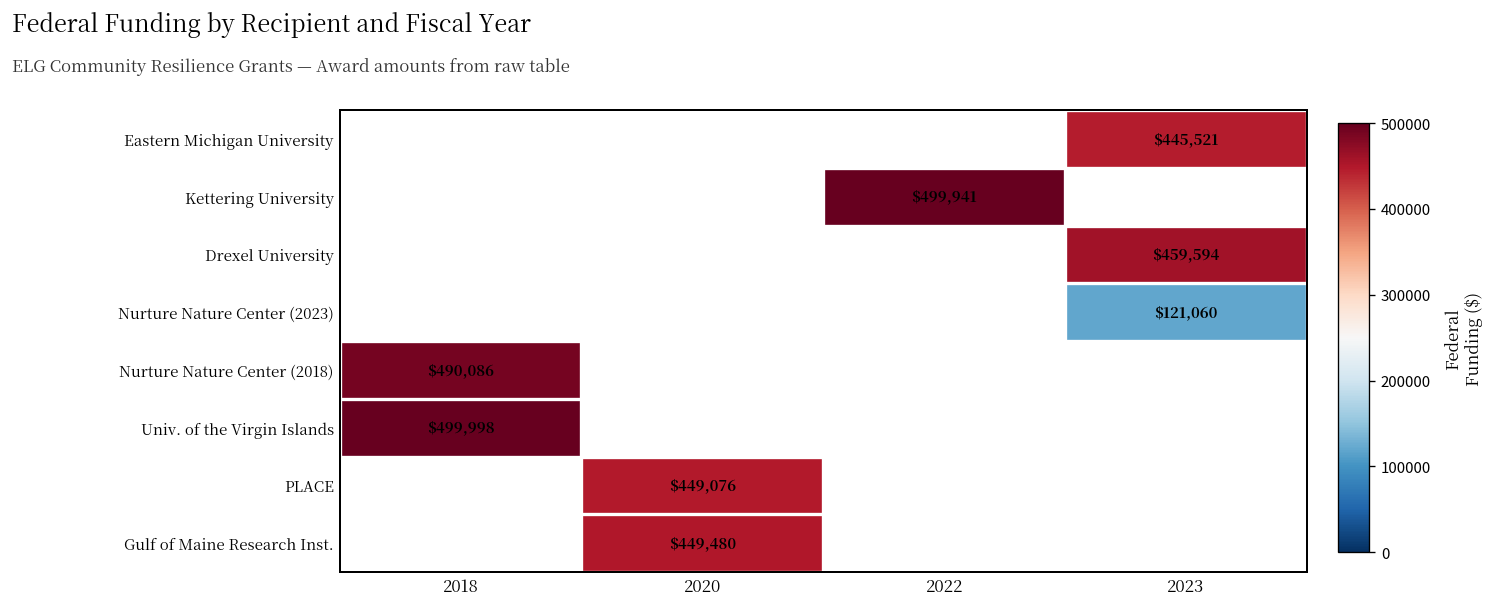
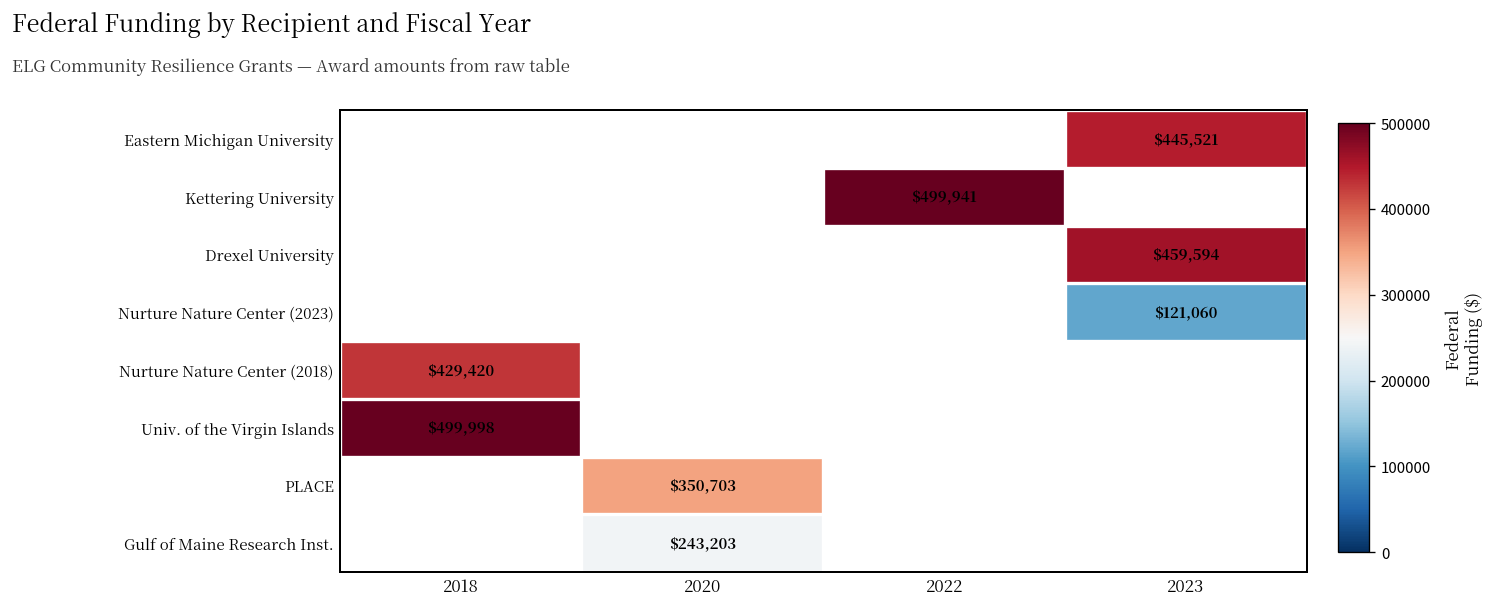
Nurture Nature Center (2018), 2018: $490,086 -> $429,420
PLACE, 2020: $449,076 -> $350,703
Gulf of Maine Research Inst., 2020: $449,480 -> $243,203
